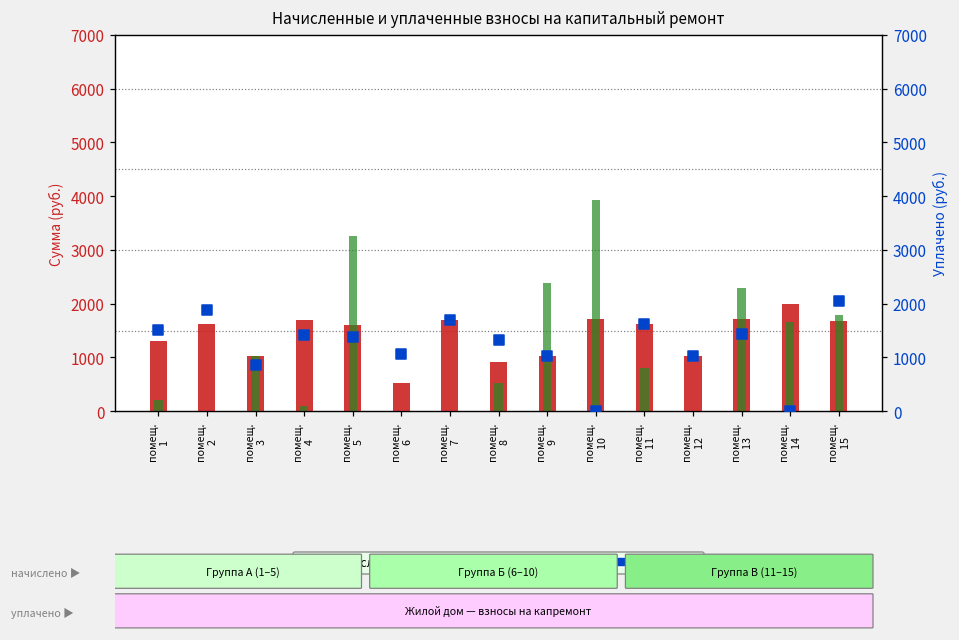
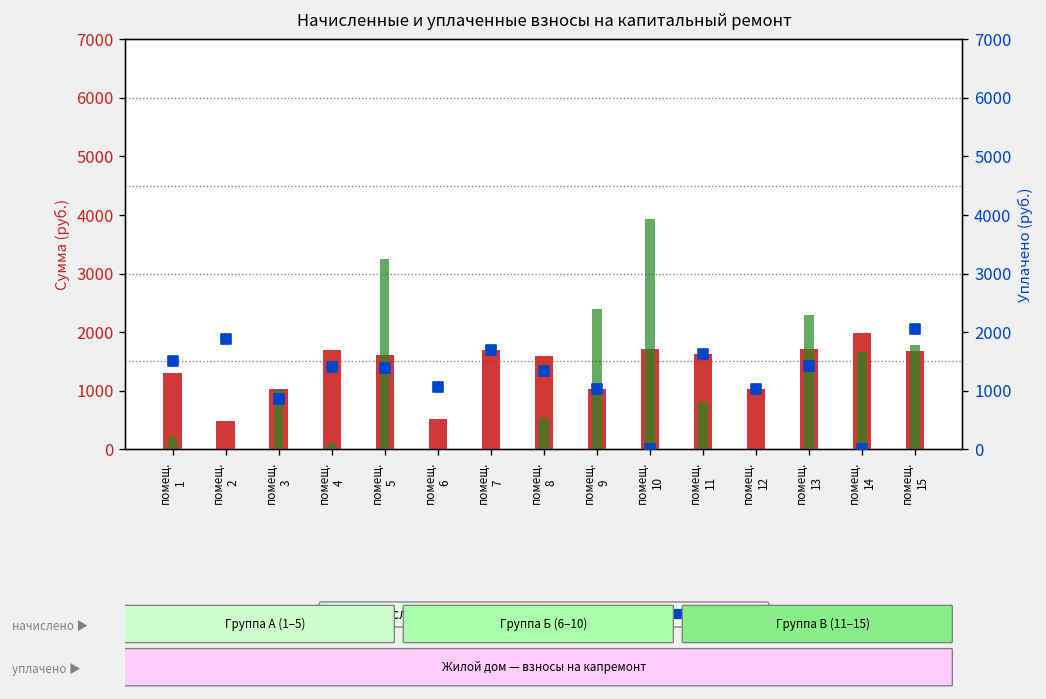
начислено, помещ. 2: 1600 -> 500
начислено, помещ. 8: 900 -> 1600
